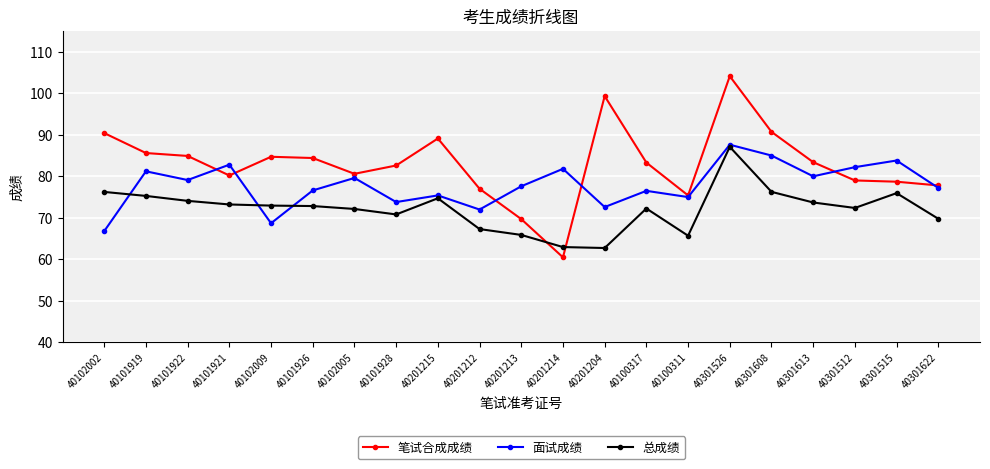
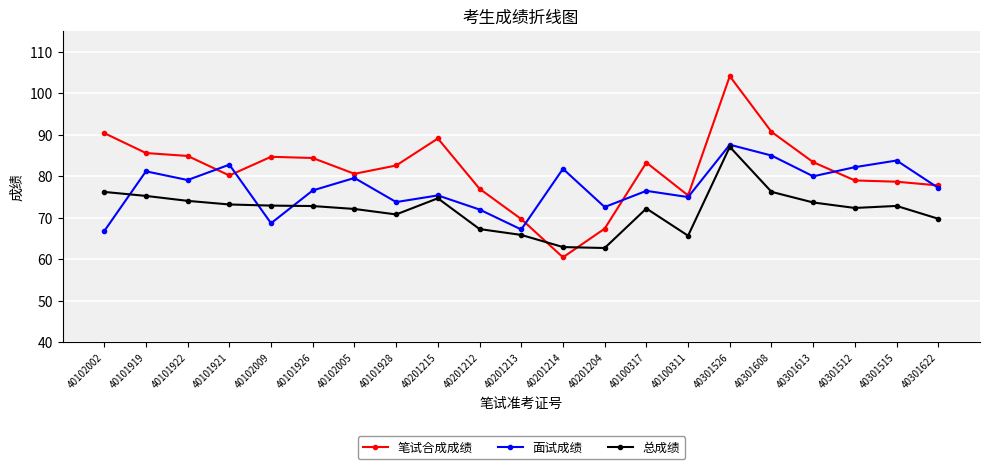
面试成绩, 40201213: 78 -> 67
笔试合成成绩, 40201204: 99 -> 67
总成绩, 40301515: 76 -> 73
